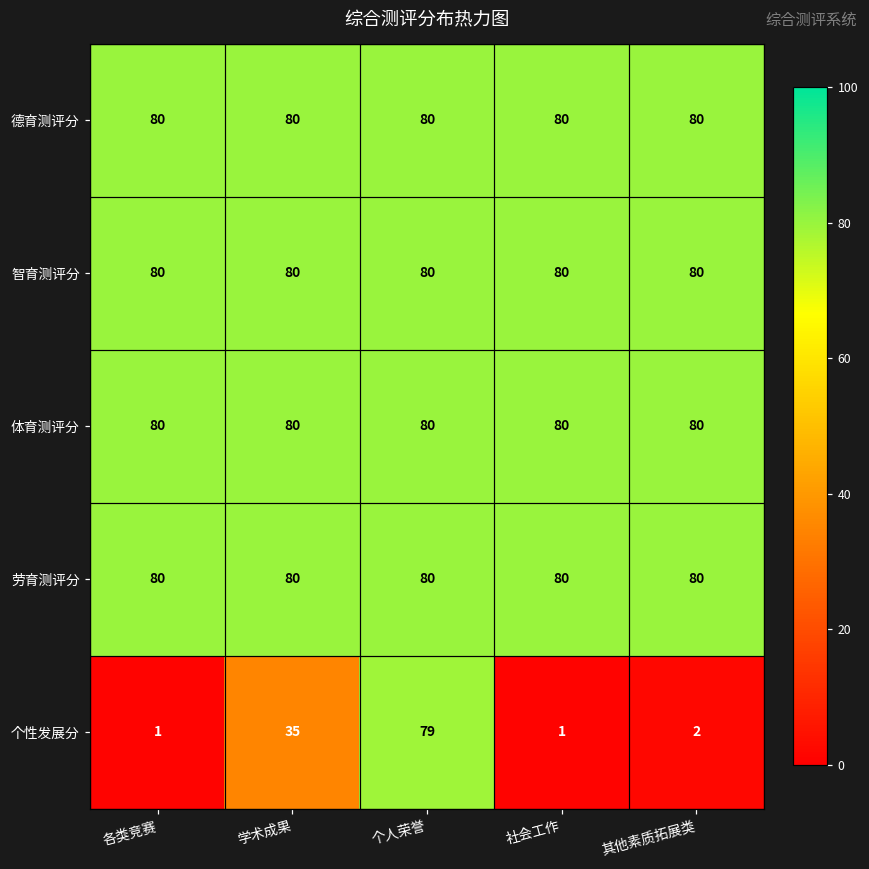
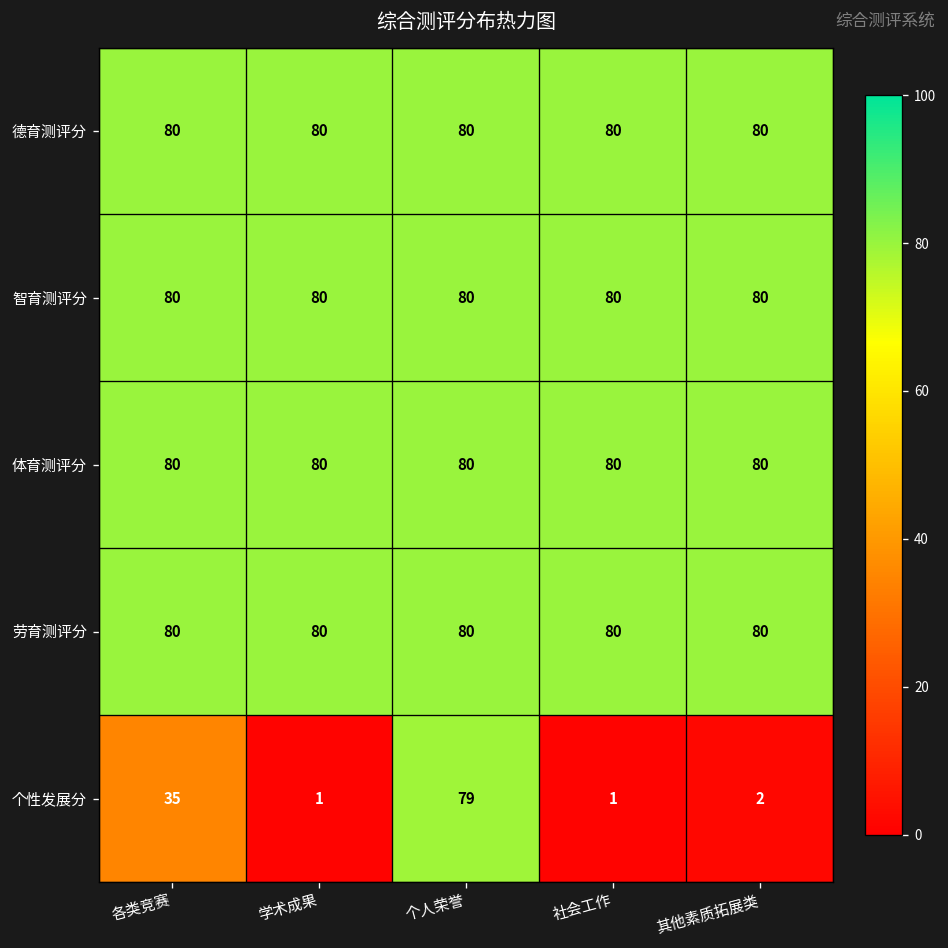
个性发展分, 各类竞赛: 1 -> 35
个性发展分, 学术成果: 35 -> 1
